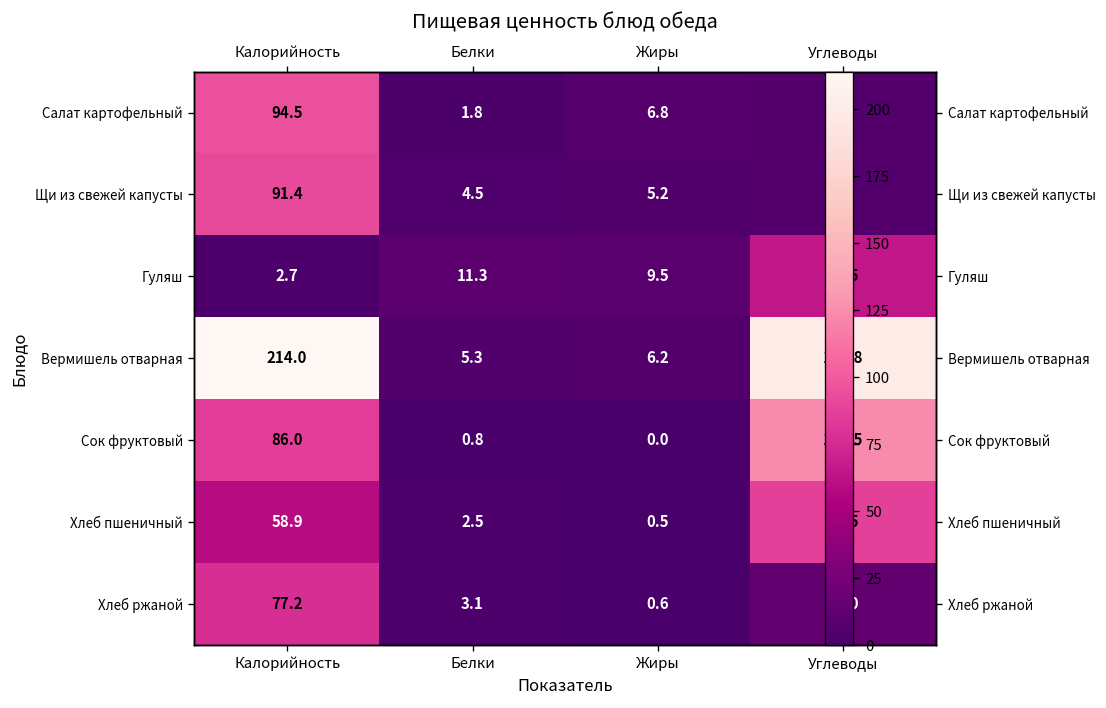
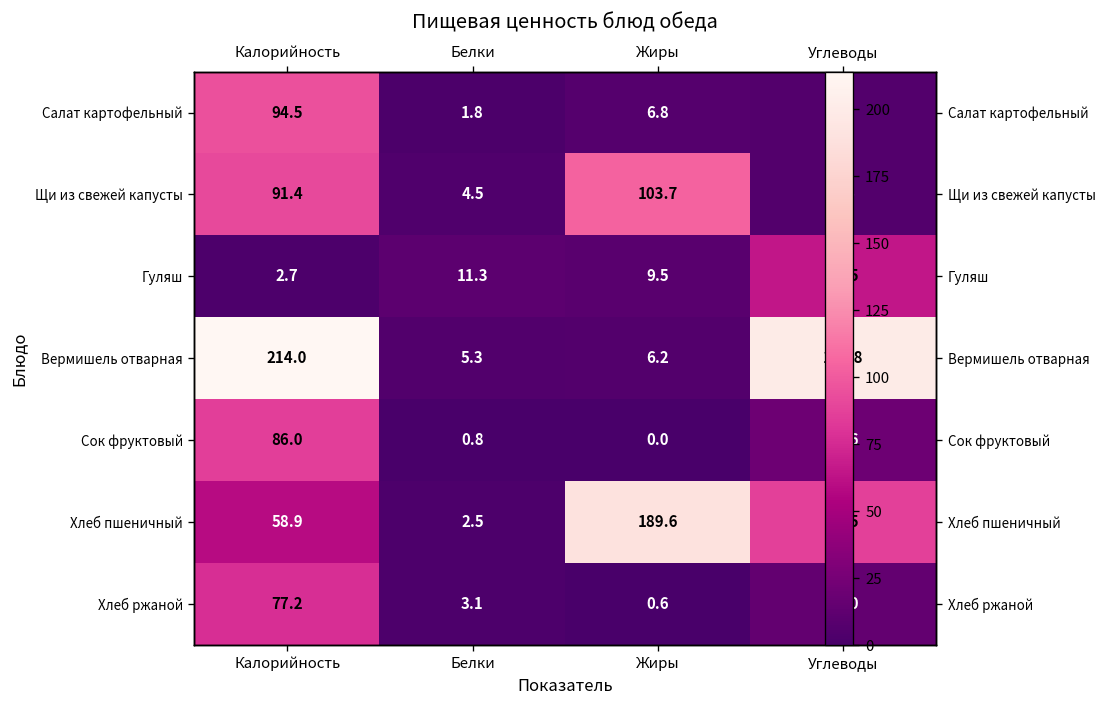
Щи из свежей капусты, Жиры: 5.2 -> 103.7
Сок фруктовый, Углеводы: 124.5 -> 20.6
Хлеб пшеничный, Жиры: 0.5 -> 189.6
